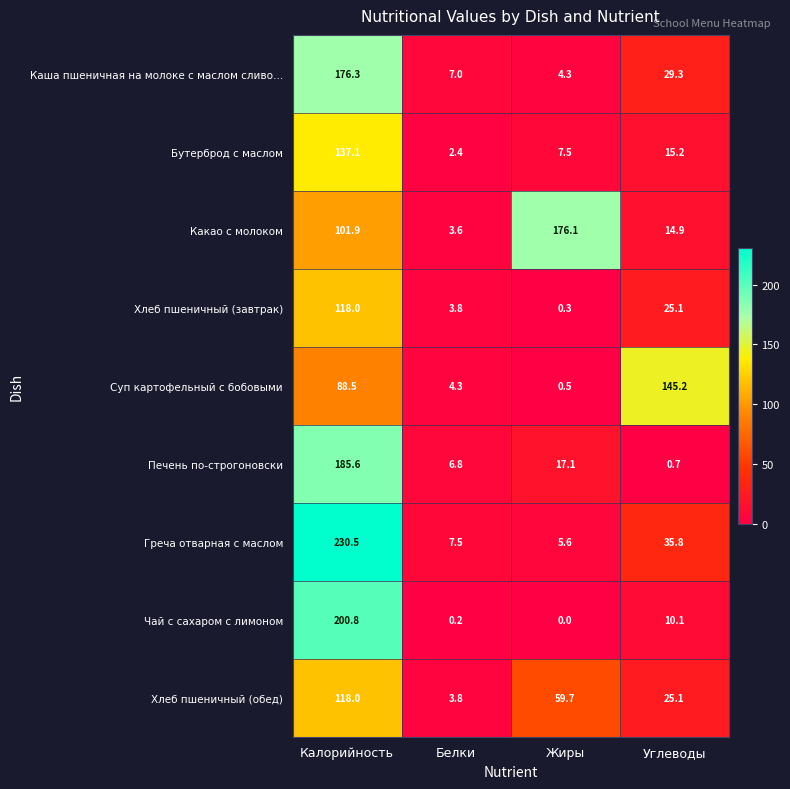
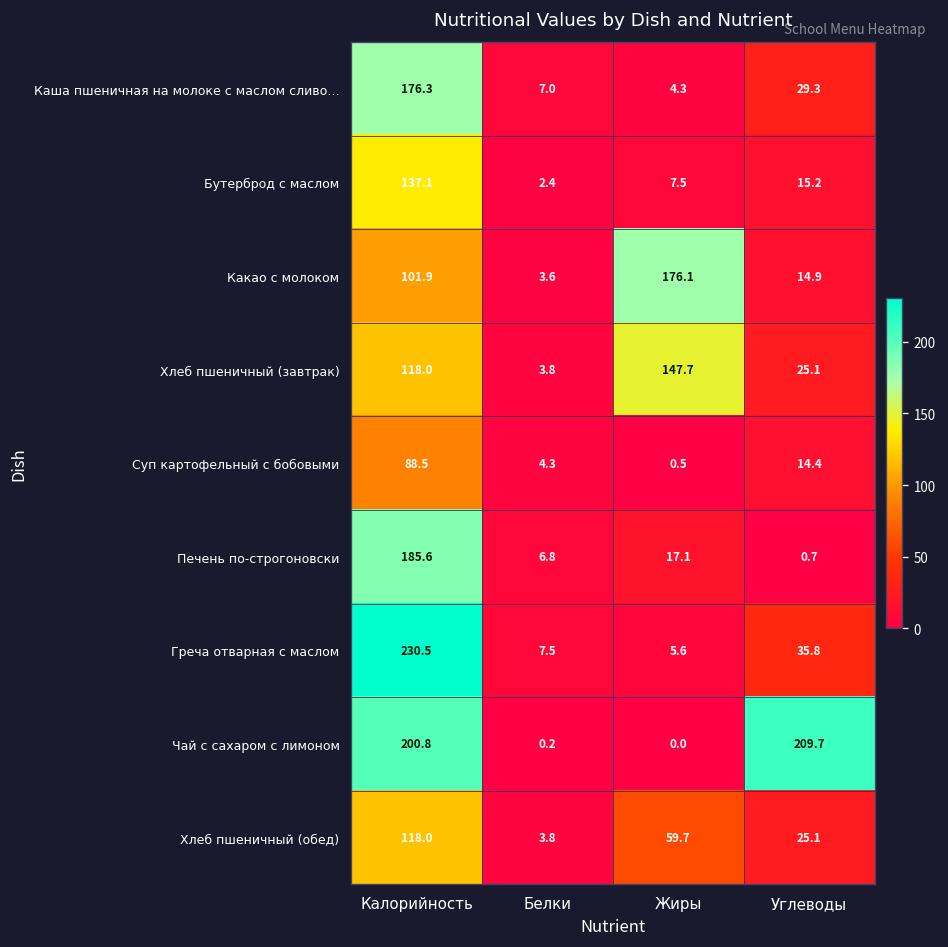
Хлеб пшеничный (завтрак), Жиры: 0.3 -> 147.7
Суп картофельный с бобовыми, Углеводы: 145.2 -> 14.4
Чай с сахаром с лимоном, Углеводы: 10.1 -> 209.7
